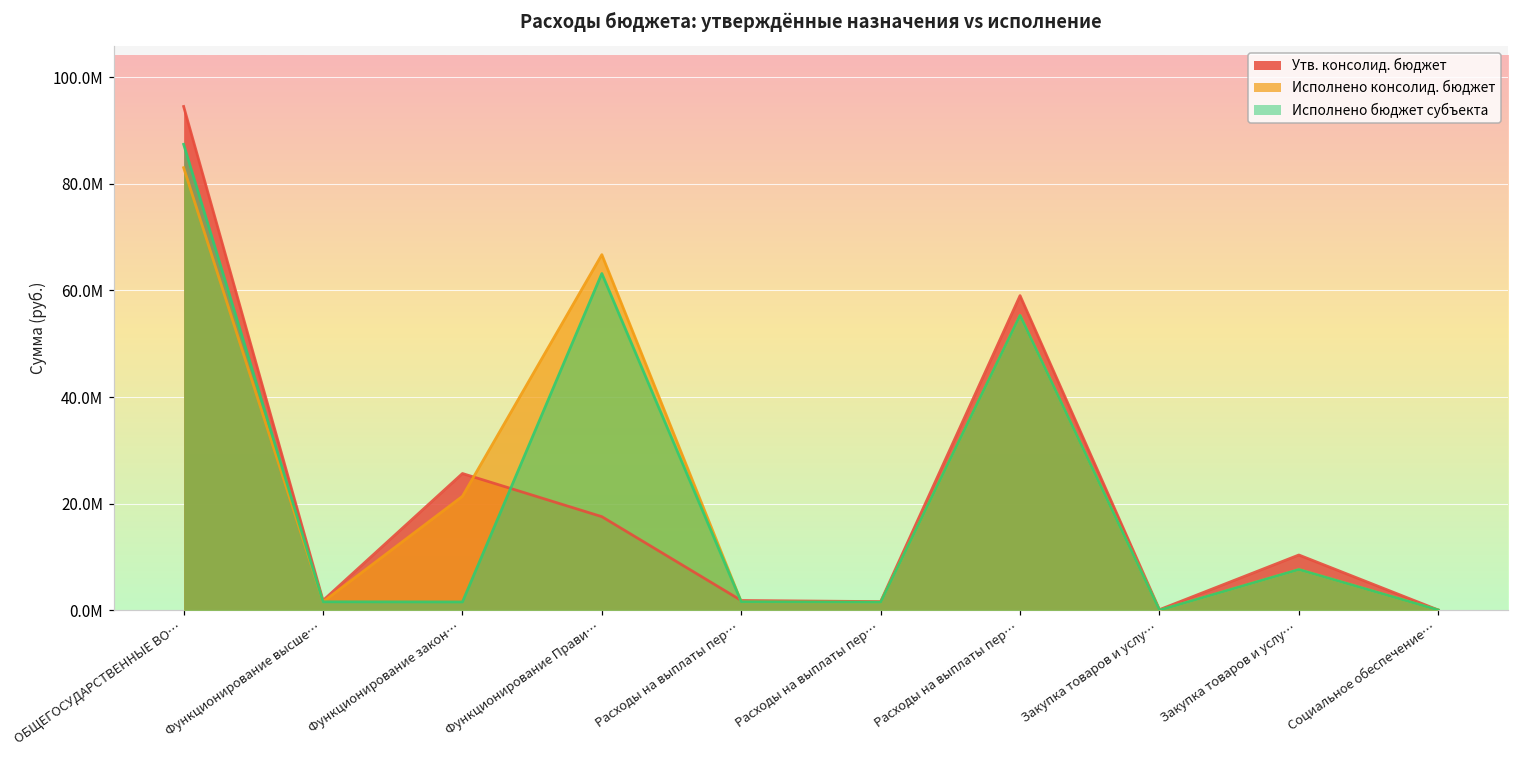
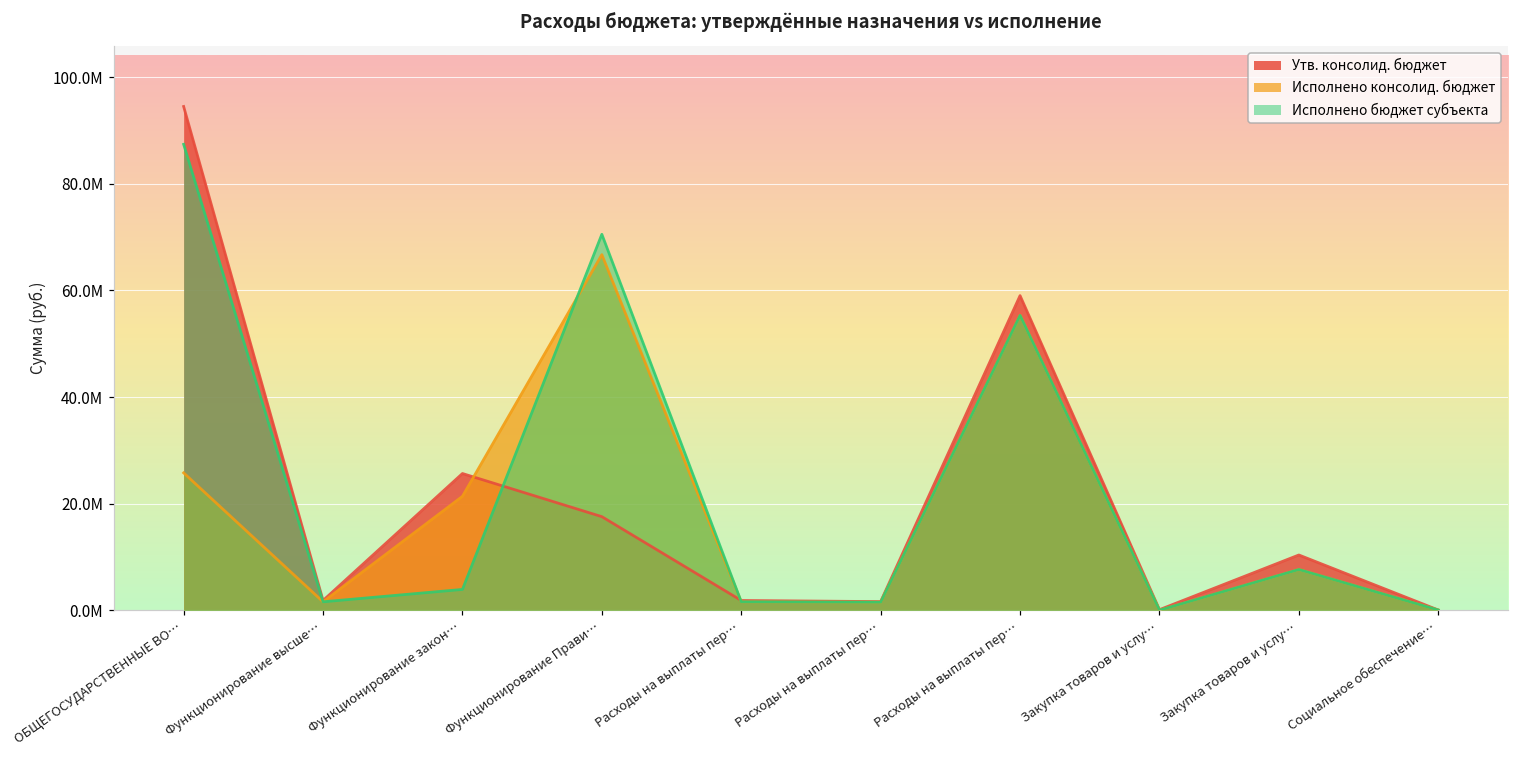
Исполнено консолид. бюджет, ОБЩЕГОСУДАРСТВЕННЫЕ ВО…: 83000000 -> 26000000
Исполнено бюджет субъекта, Функционирование закон…: 2000000 -> 4000000
Исполнено бюджет субъекта, Функционирование Прави…: 63000000 -> 71000000
